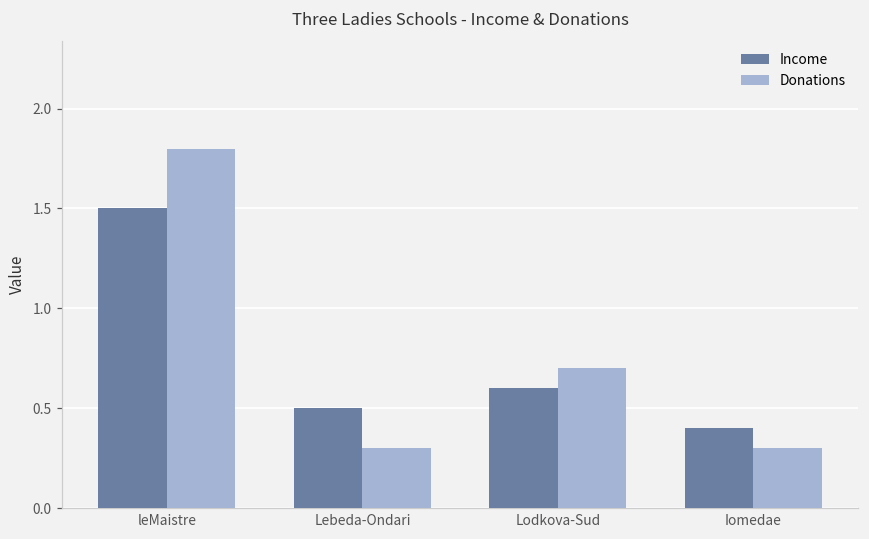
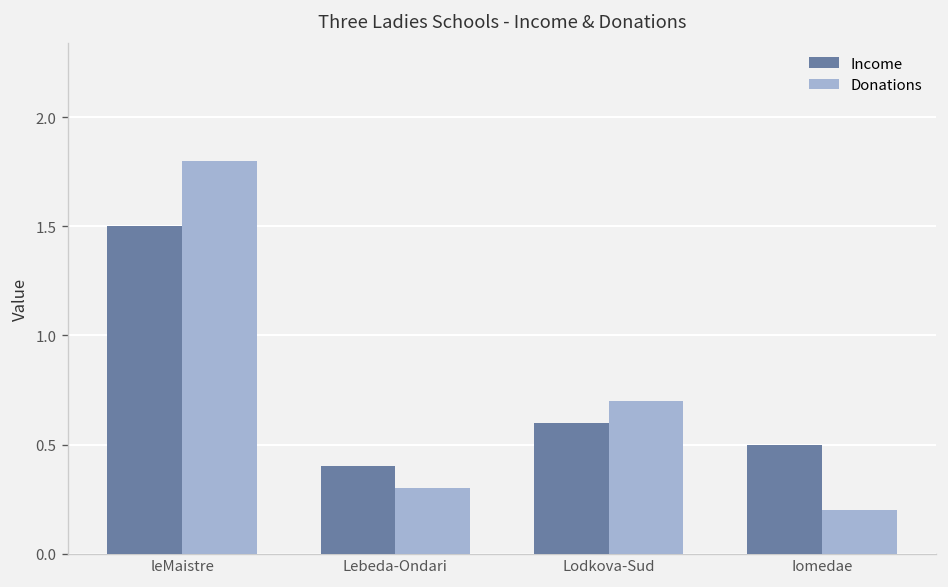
Income, Lebeda-Ondari: 0.5 -> 0.4
Income, Iomedae: 0.4 -> 0.5
Donations, Iomedae: 0.3 -> 0.2
